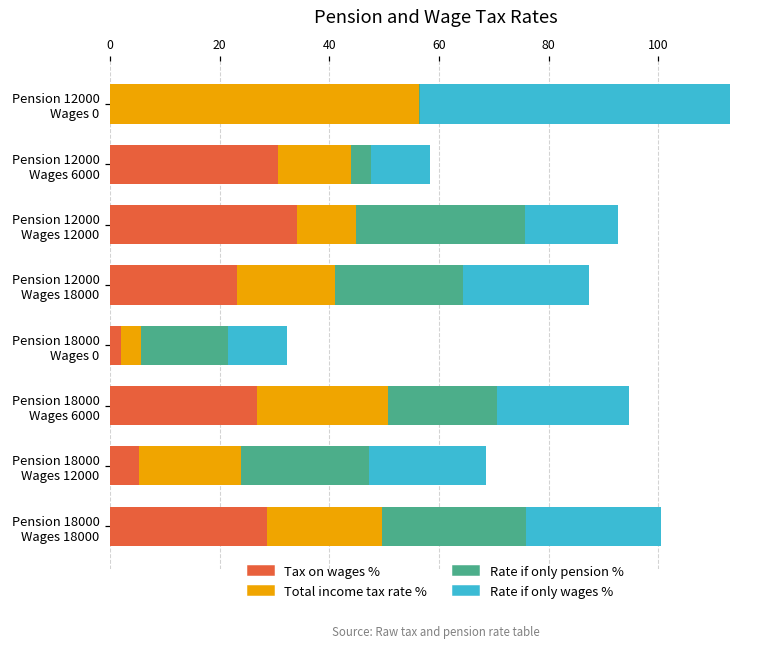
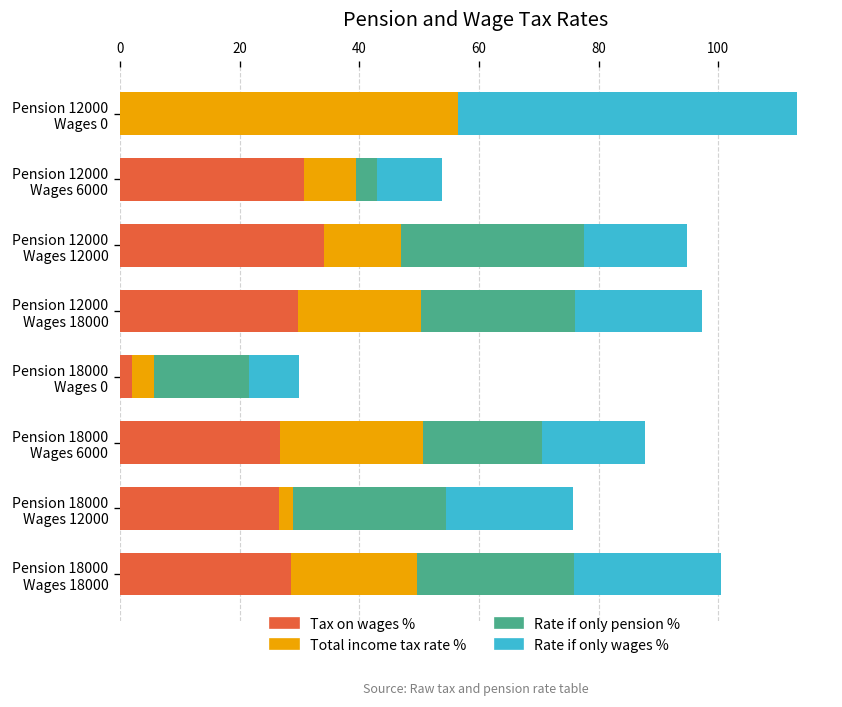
Total income tax rate %, Pension 12000 Wages 6000: 13 -> 9
Total income tax rate %, Pension 12000 Wages 12000: 11 -> 13
Tax on wages %, Pension 12000 Wages 18000: 23 -> 30
Total income tax rate %, Pension 12000 Wages 18000: 18 -> 21
Rate if only pension %, Pension 12000 Wages 18000: 23 -> 26
Rate if only wages %, Pension 12000 Wages 18000: 23 -> 21
Rate if only wages %, Pension 18000 Wages 0: 11 -> 8
Rate if only wages %, Pension 18000 Wages 6000: 24 -> 17
Tax on wages %, Pension 18000 Wages 12000: 5 -> 27
Total income tax rate %, Pension 18000 Wages 12000: 19 -> 2
Rate if only pension %, Pension 18000 Wages 12000: 23 -> 26
